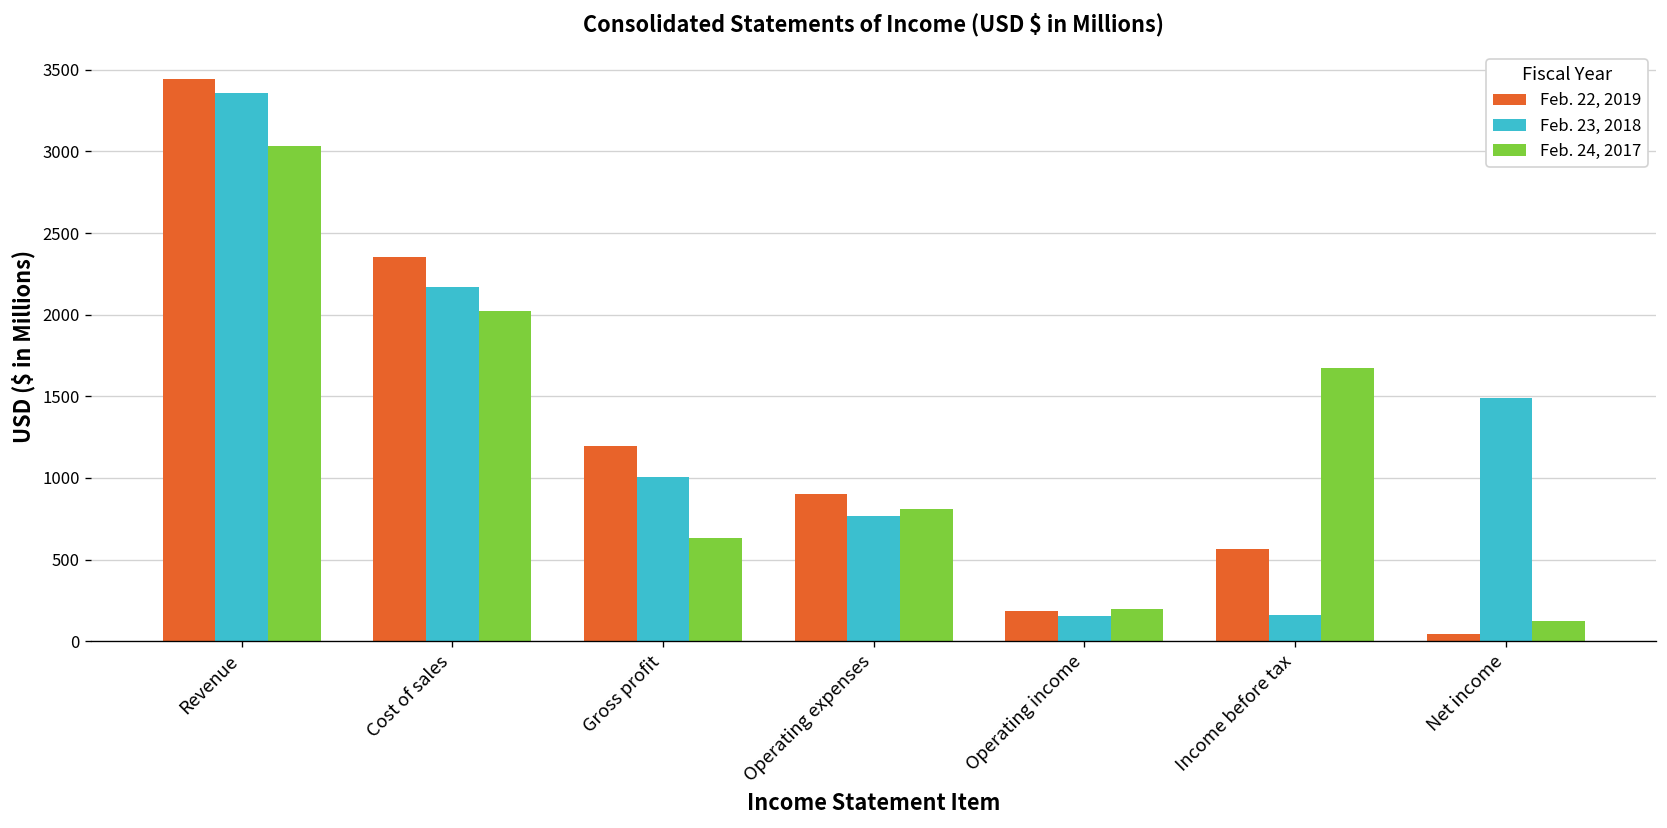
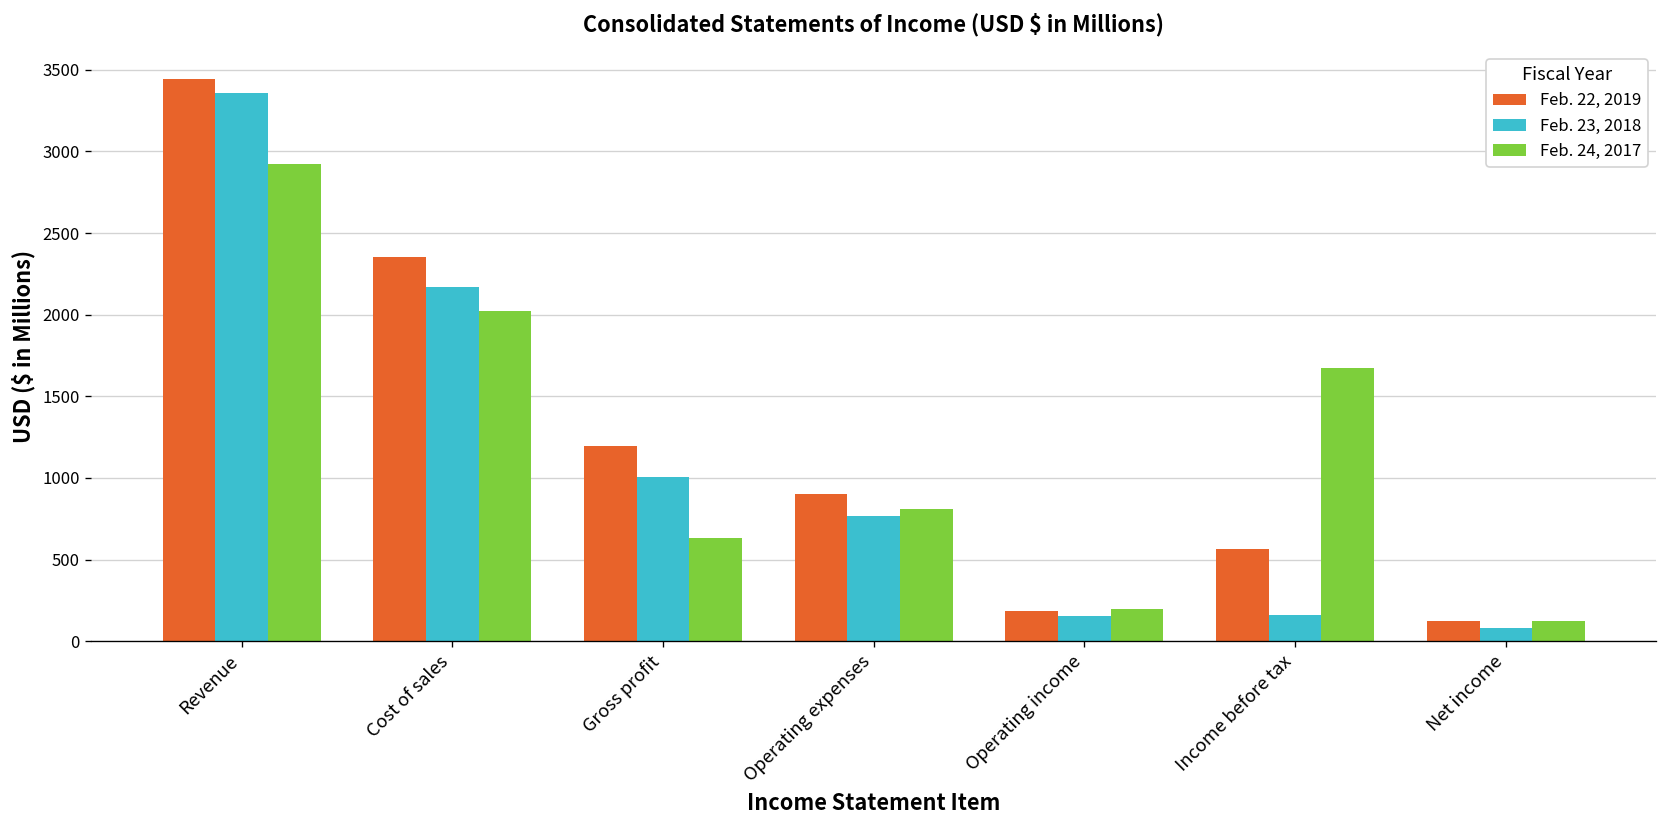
Feb. 24, 2017, Revenue: 3030 -> 2920
Feb. 22, 2019, Net income: 50 -> 130
Feb. 23, 2018, Net income: 1490 -> 80
